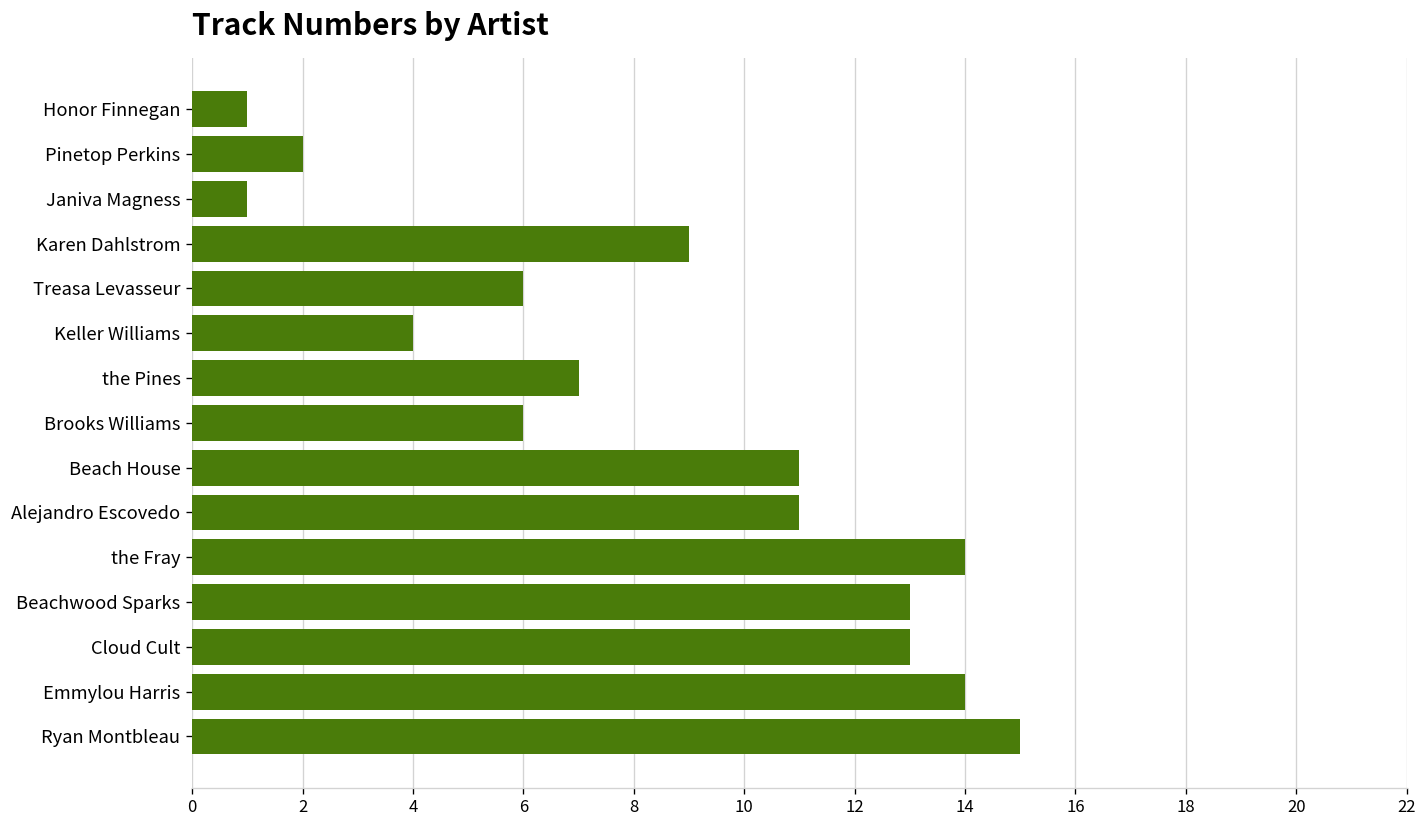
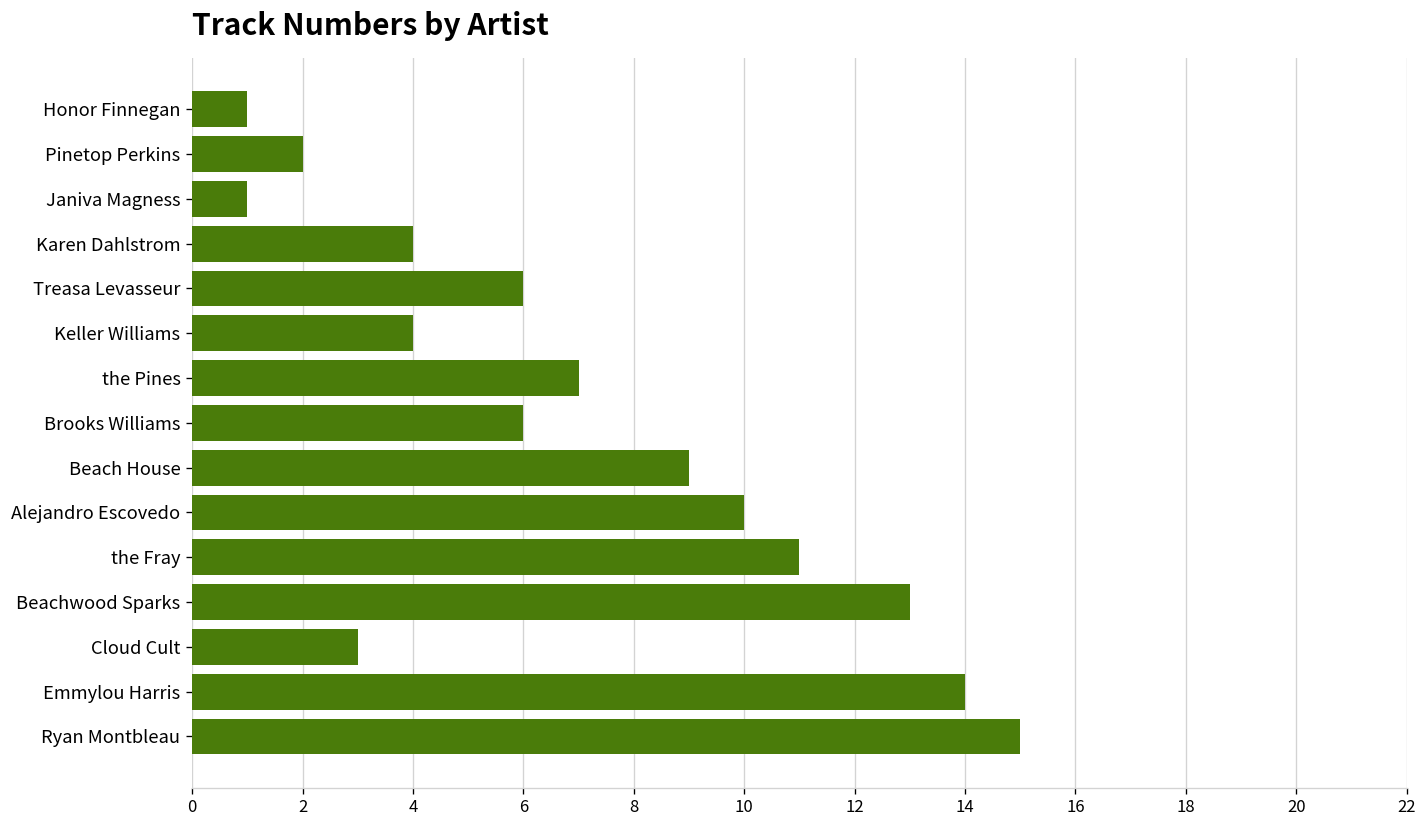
Karen Dahlstrom: 9 -> 4
Beach House: 11 -> 9
Alejandro Escovedo: 11 -> 10
the Fray: 14 -> 11
Cloud Cult: 13 -> 3
